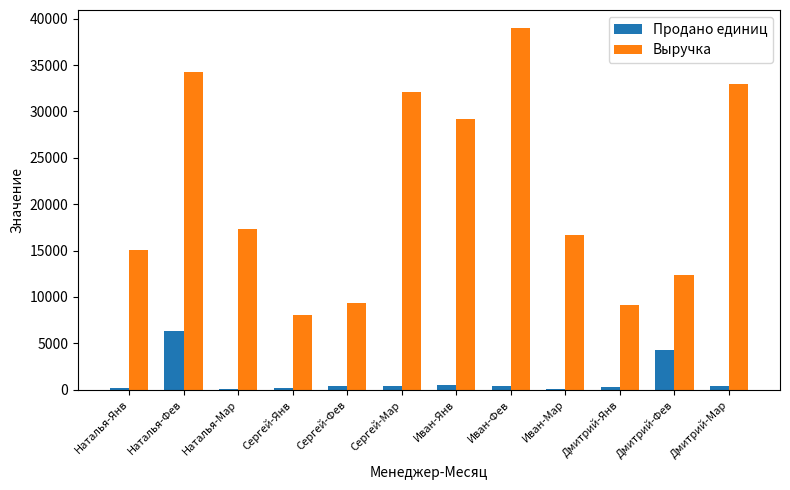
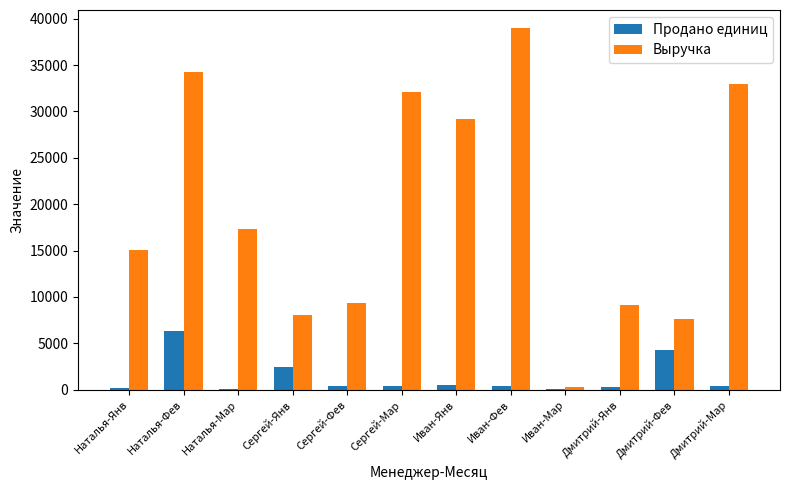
Продано единиц, Сергей-Янв: 0 -> 2000
Выручка, Иван-Мар: 17000 -> 0
Выручка, Дмитрий-Фев: 12000 -> 8000
